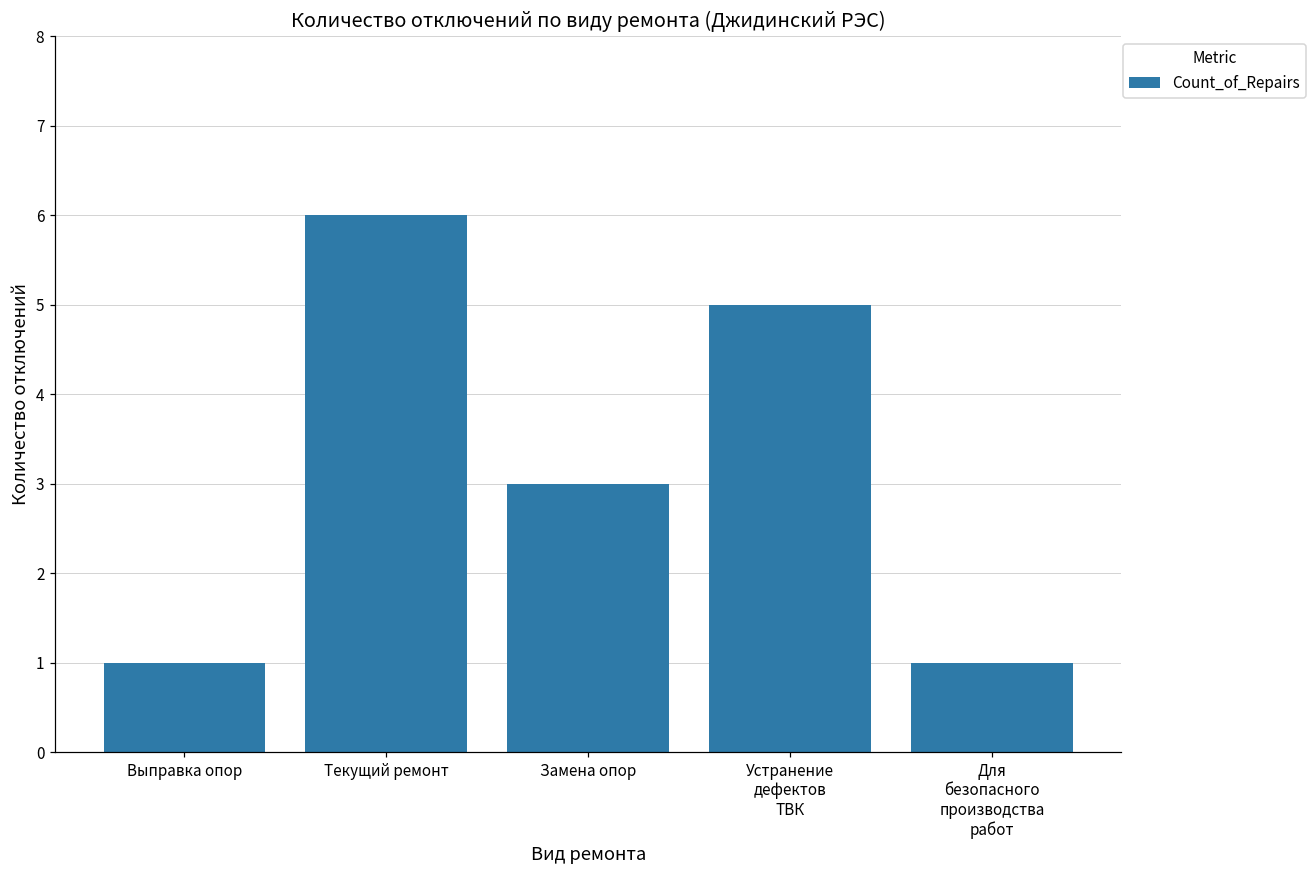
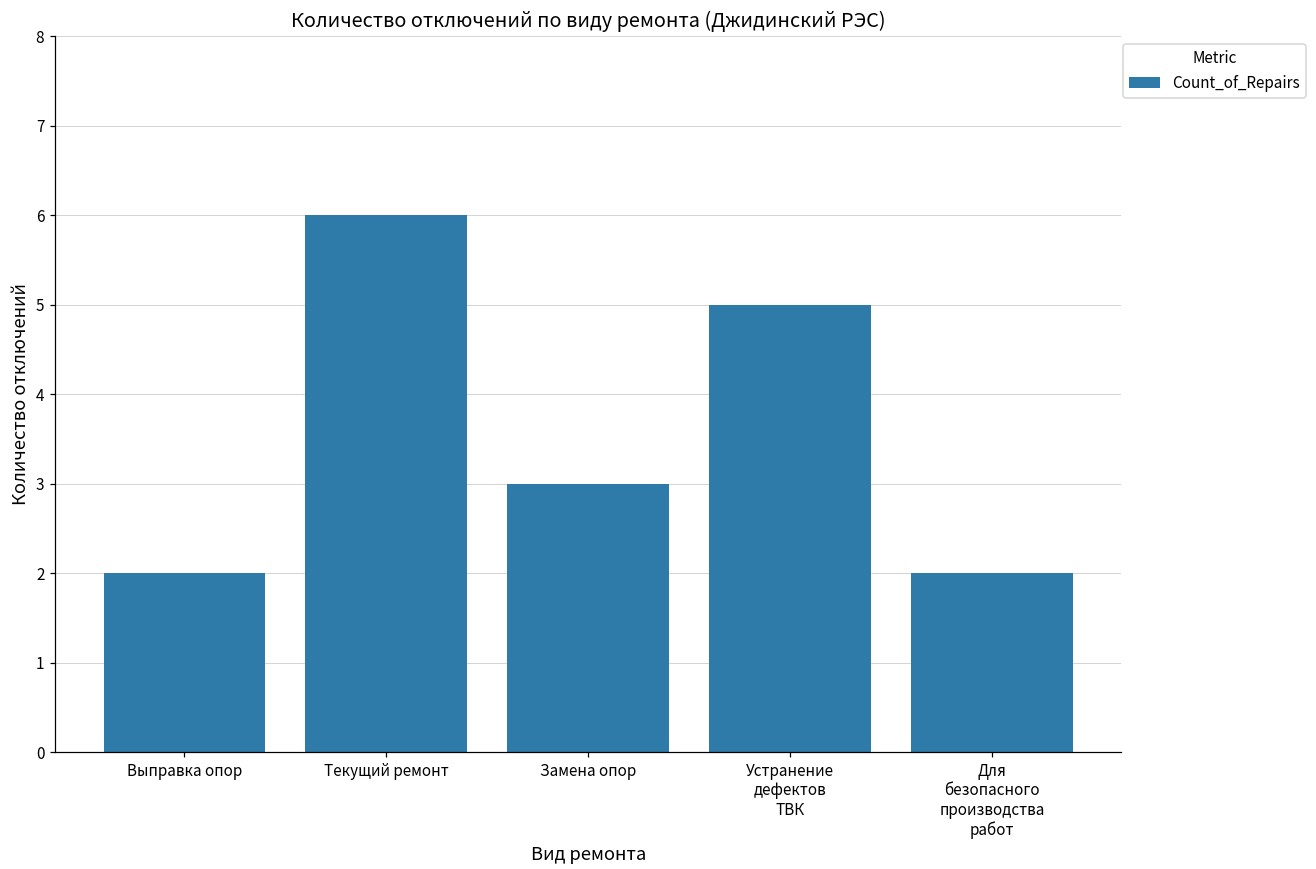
Выправка опор: 1 -> 2
Для безопасного производства работ: 1 -> 2
